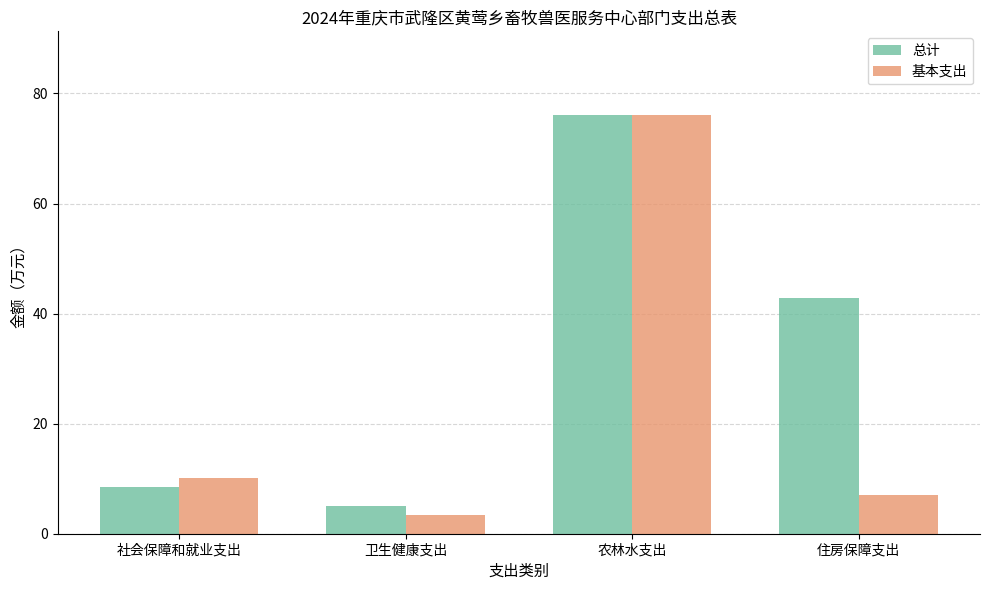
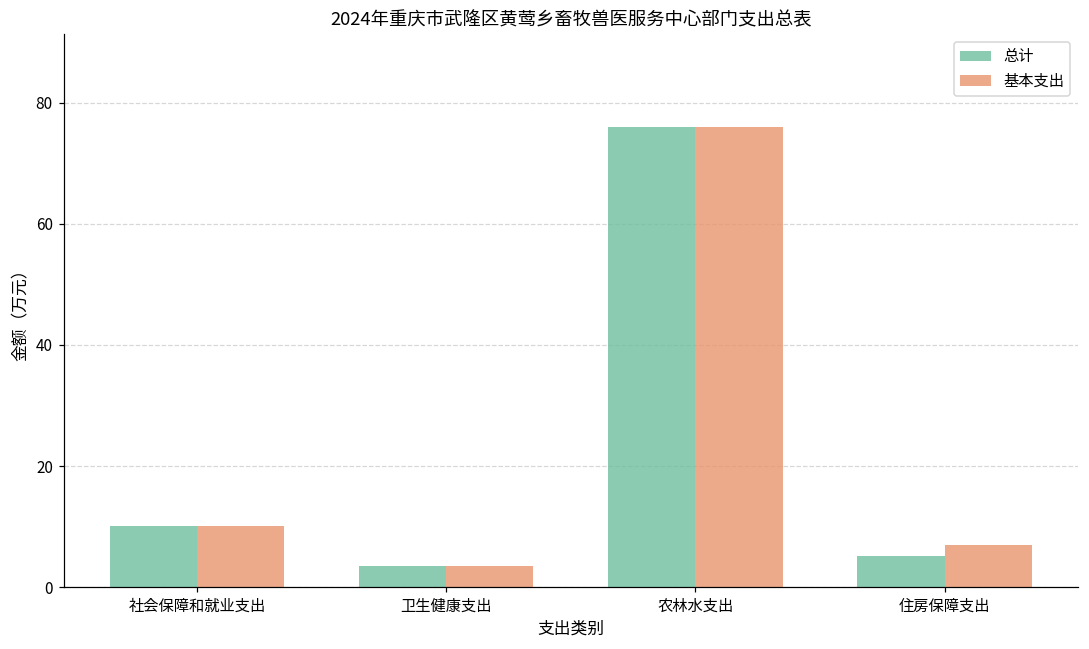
总计, 社会保障和就业支出: 8 -> 10
总计, 卫生健康支出: 5 -> 3
总计, 住房保障支出: 43 -> 5
